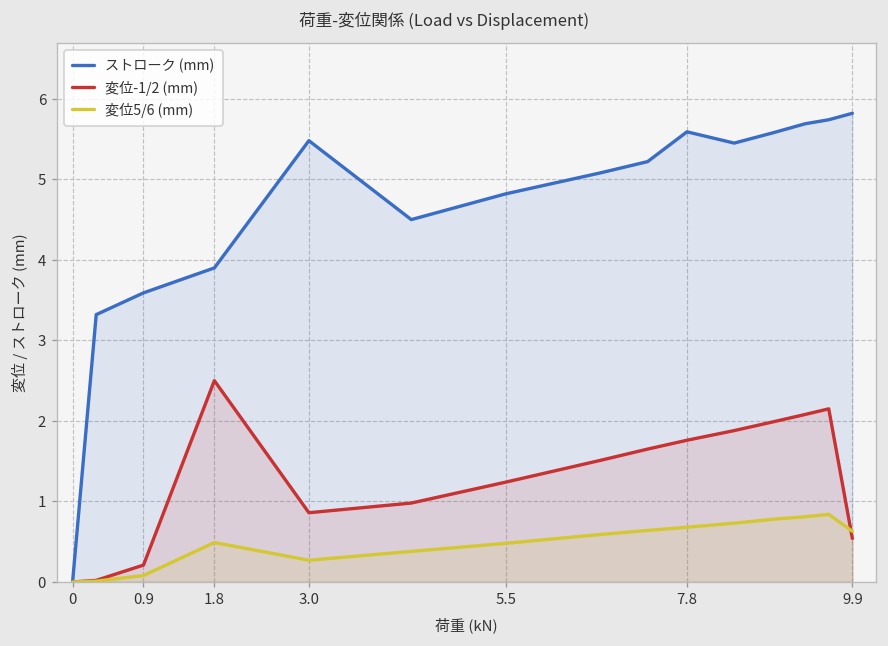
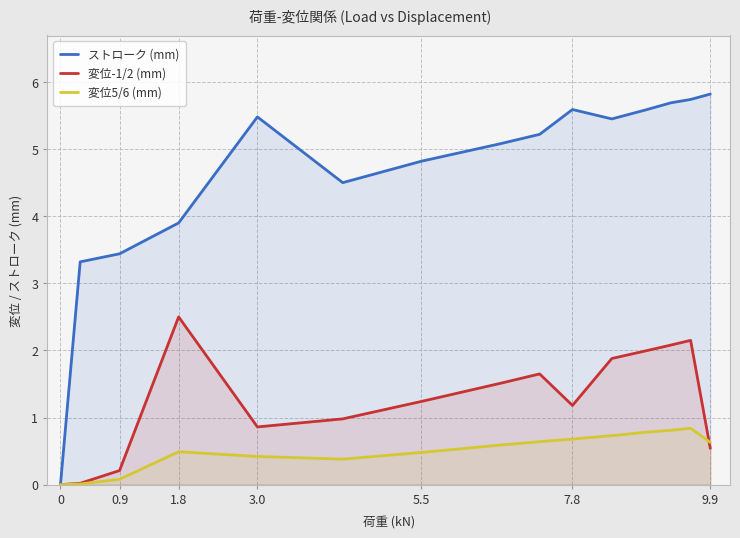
ストローク (mm), 0.9: 3.6 -> 3.4
変位5/6 (mm), 3.0: 0.3 -> 0.4
変位-1/2 (mm), 7.8: 1.8 -> 1.2
